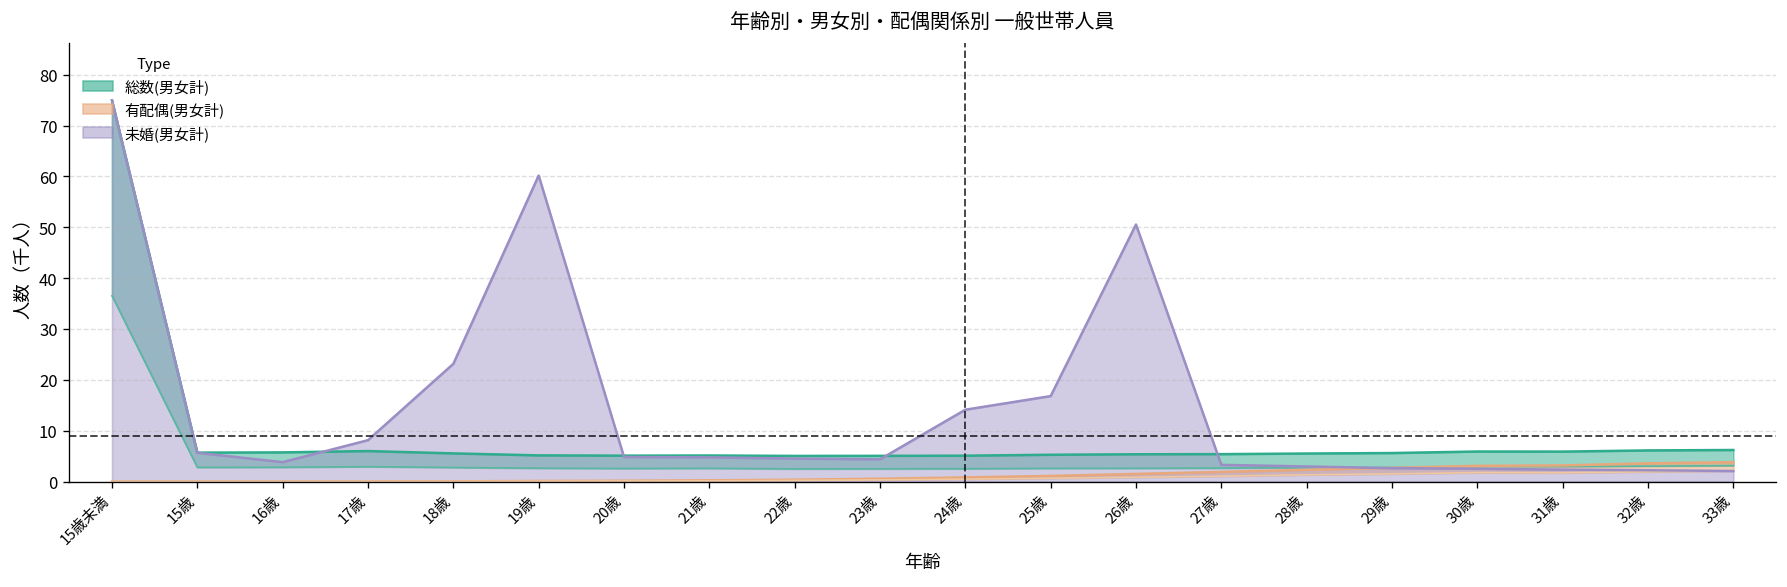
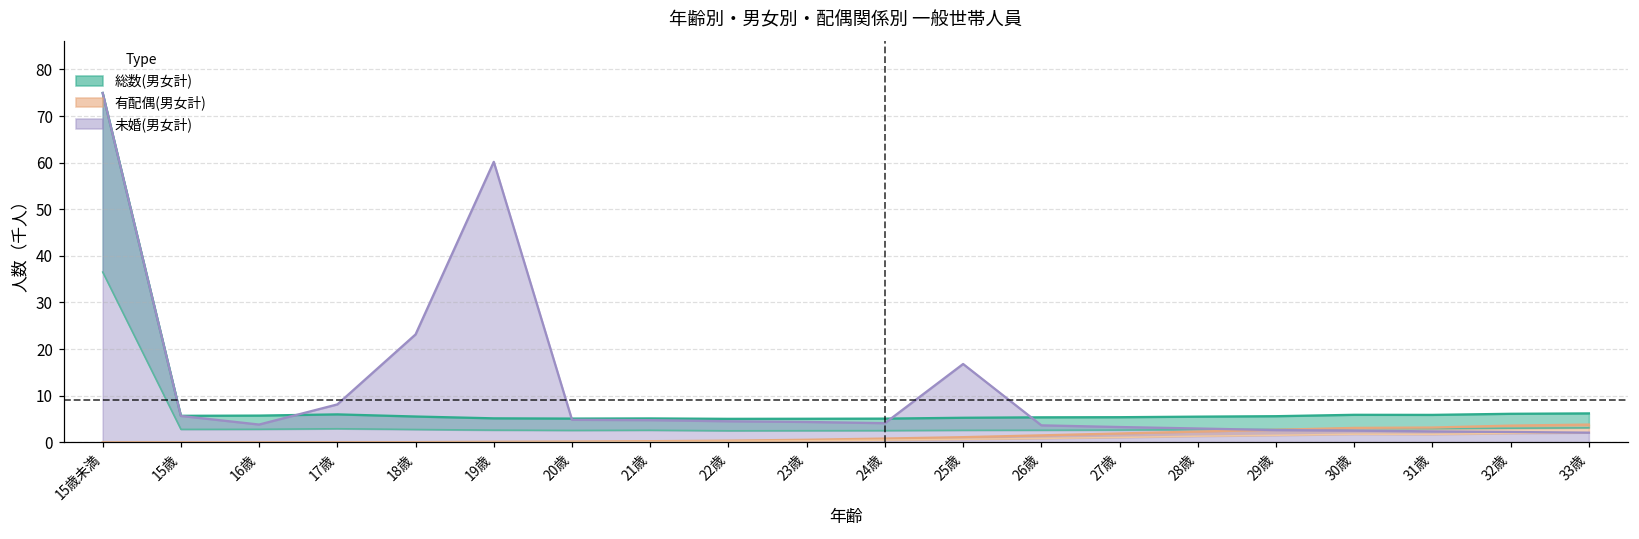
未婚(男女計), 24歳: 14 -> 4
未婚(男女計), 26歳: 51 -> 4
